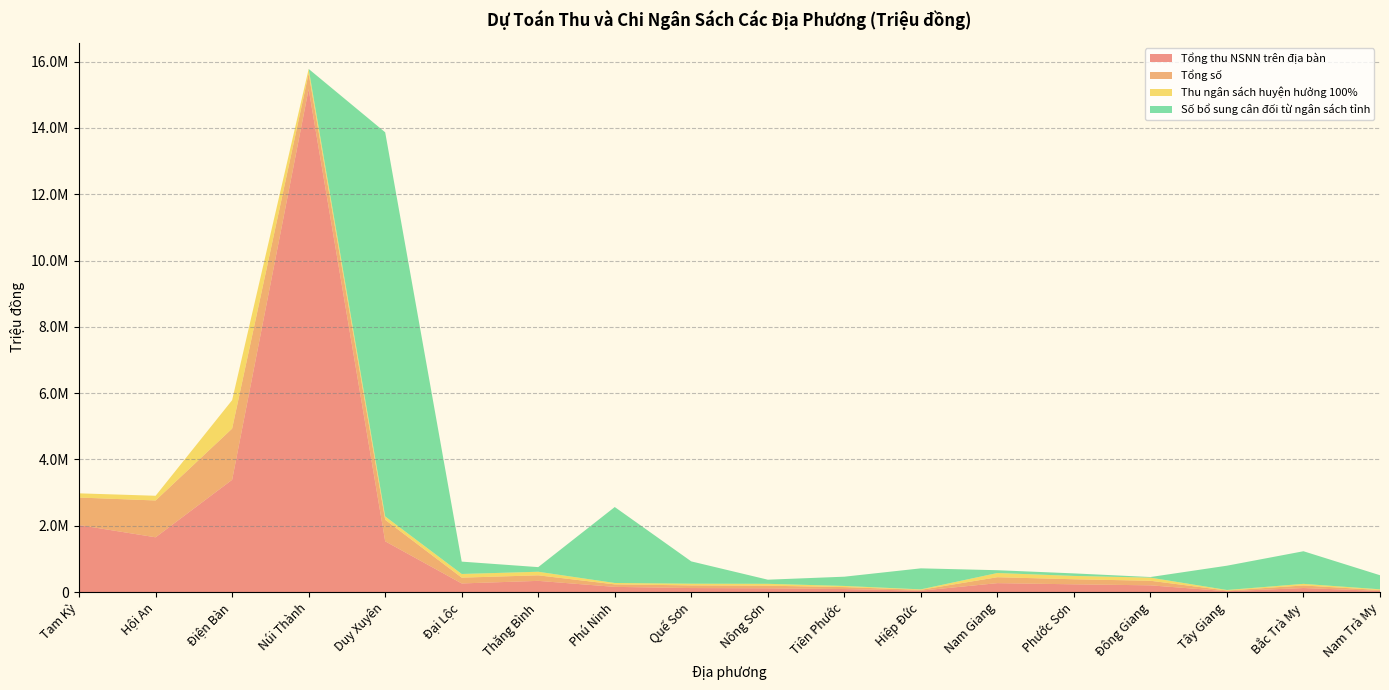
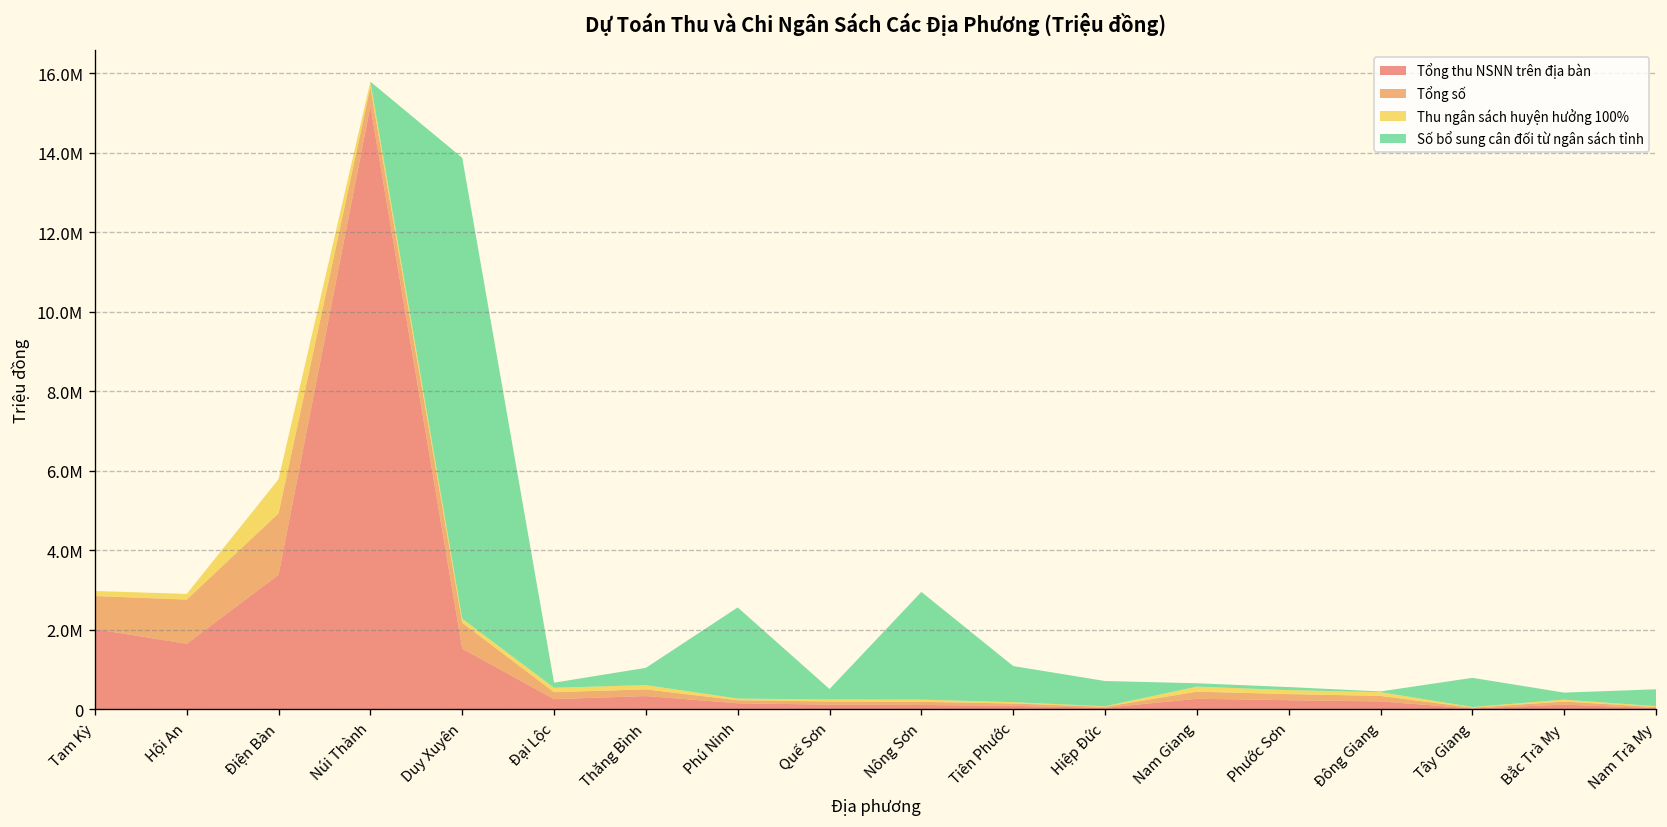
Số bổ sung cân đối từ ngân sách tỉnh, Đại Lộc: 400000 -> 100000
Số bổ sung cân đối từ ngân sách tỉnh, Thăng Bình: 100000 -> 400000
Số bổ sung cân đối từ ngân sách tỉnh, Quế Sơn: 700000 -> 300000
Số bổ sung cân đối từ ngân sách tỉnh, Nông Sơn: 100000 -> 2700000
Số bổ sung cân đối từ ngân sách tỉnh, Tiên Phước: 300000 -> 900000
Số bổ sung cân đối từ ngân sách tỉnh, Bắc Trà My: 1000000 -> 200000
